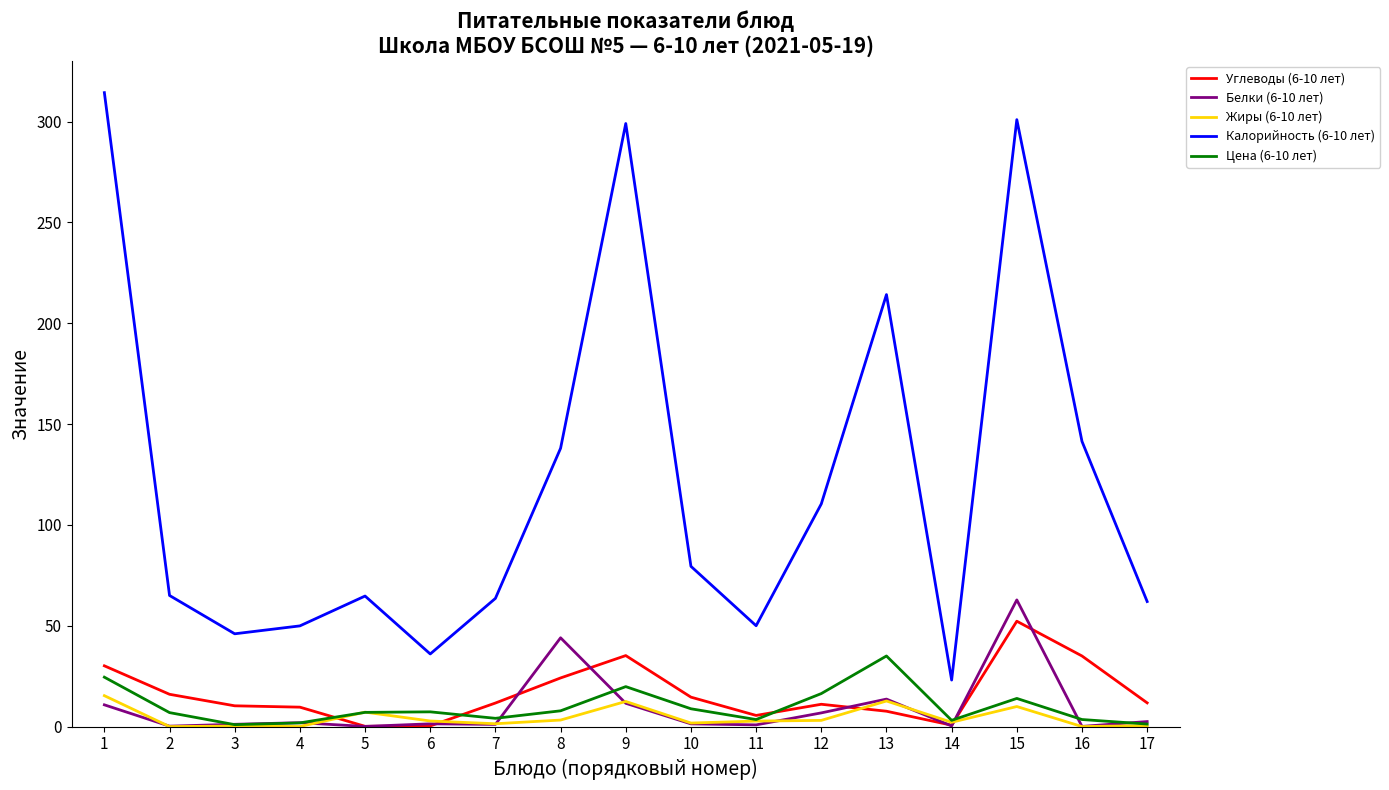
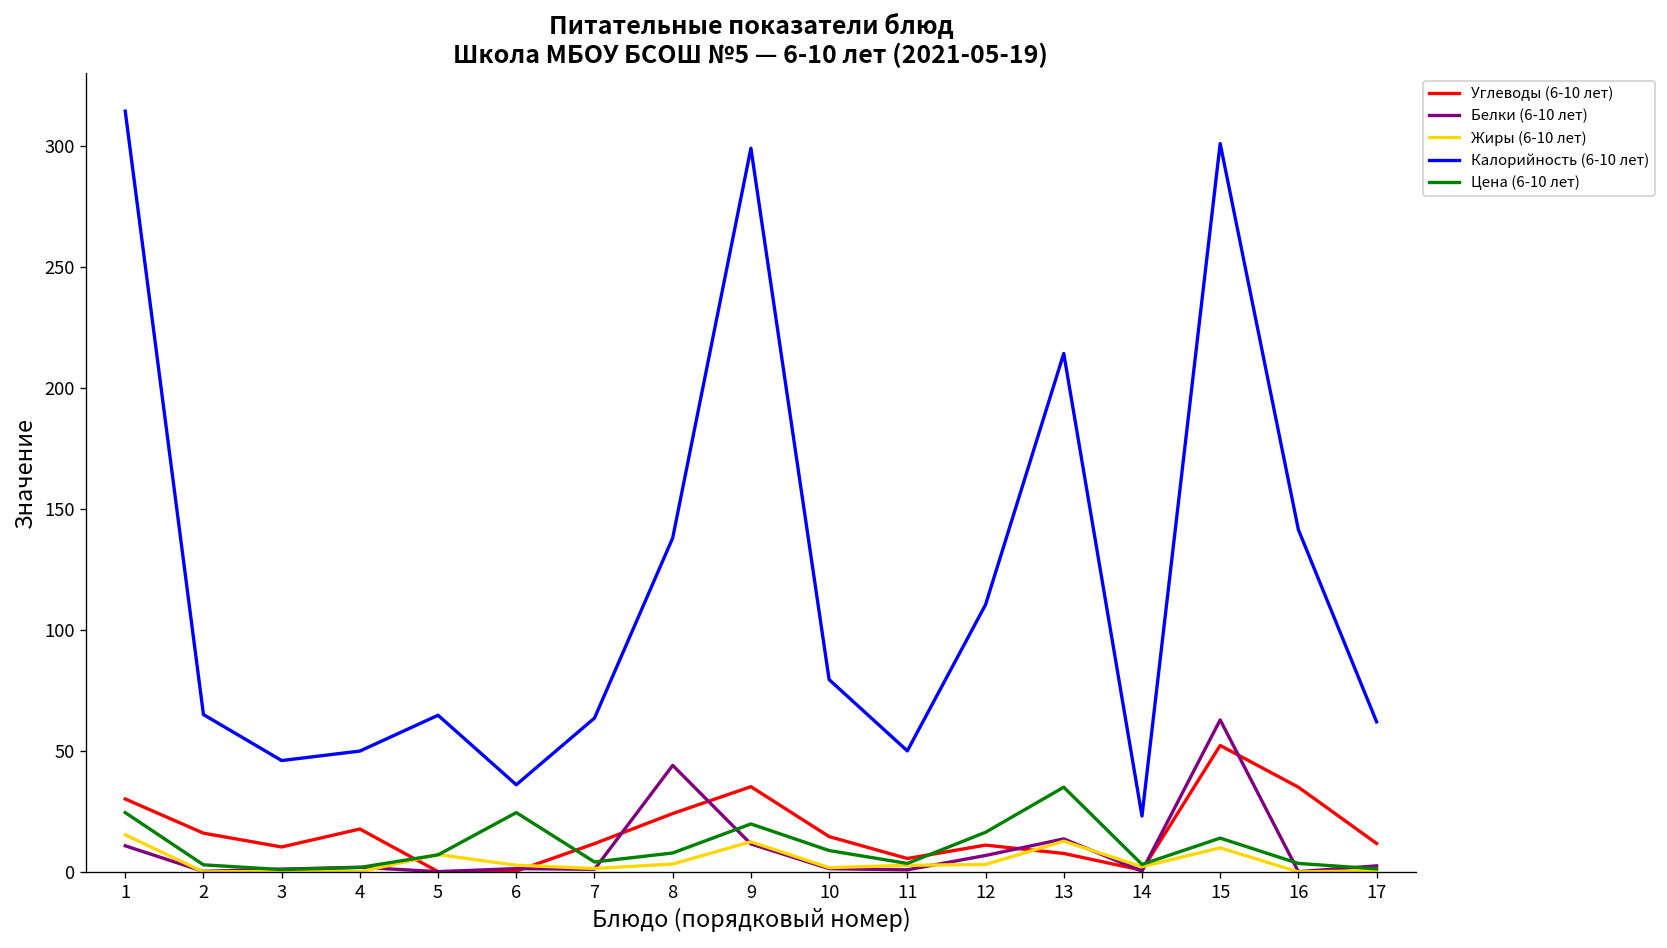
Цена (6-10 лет), 2: 7 -> 3
Углеводы (6-10 лет), 4: 10 -> 18
Цена (6-10 лет), 6: 7 -> 25
